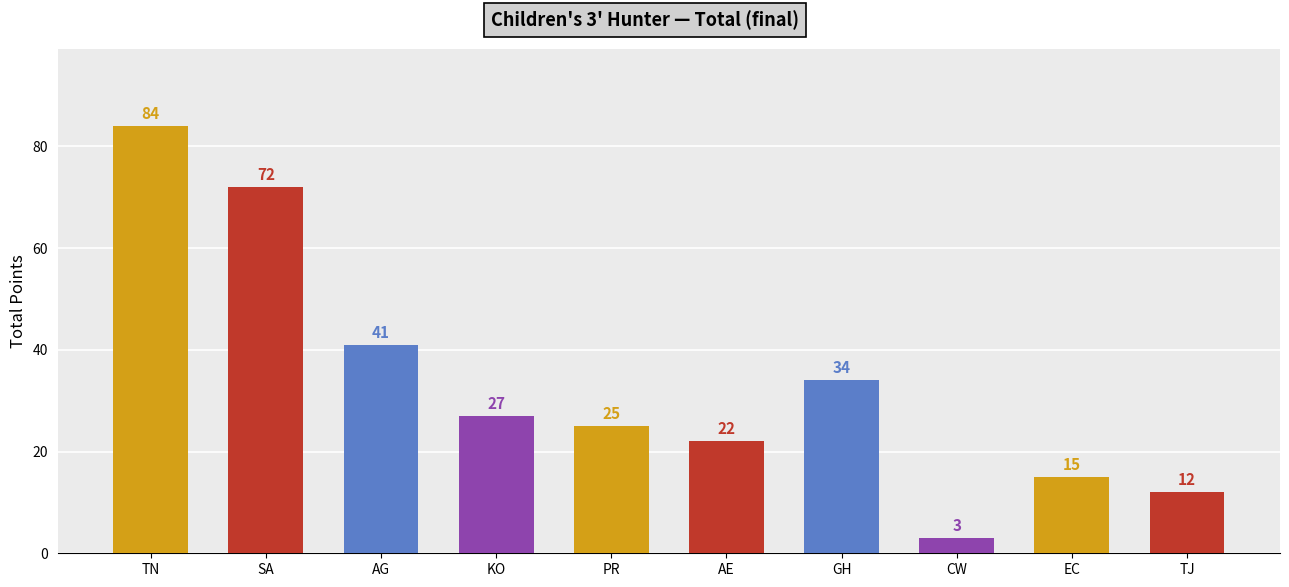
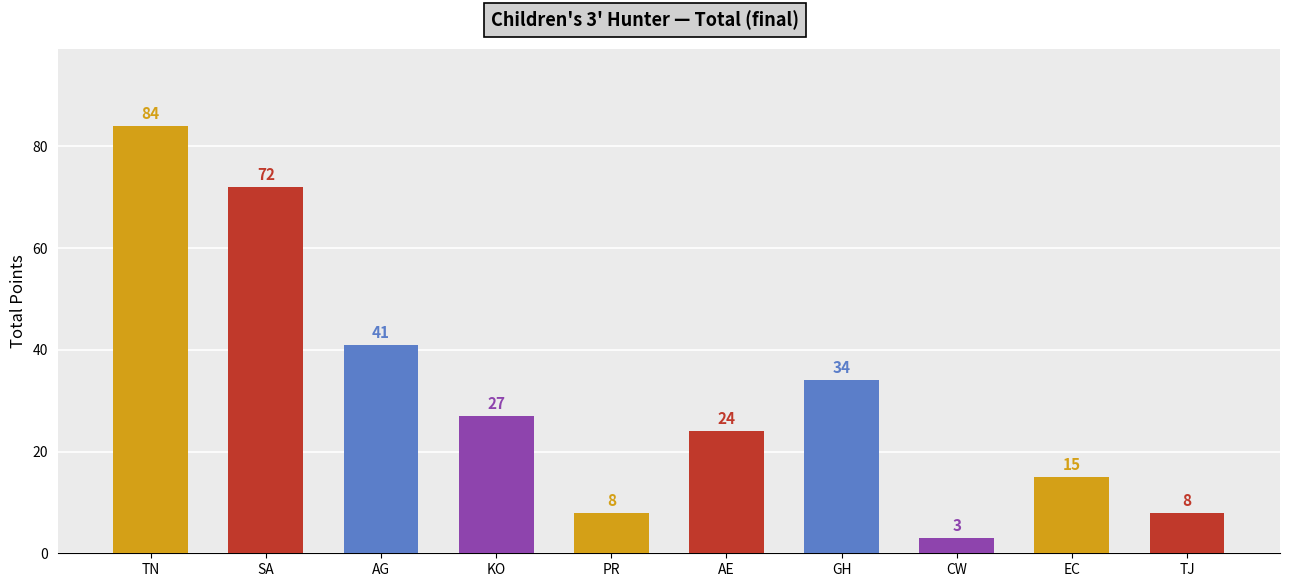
PR: 25 -> 8
AE: 22 -> 24
TJ: 12 -> 8
